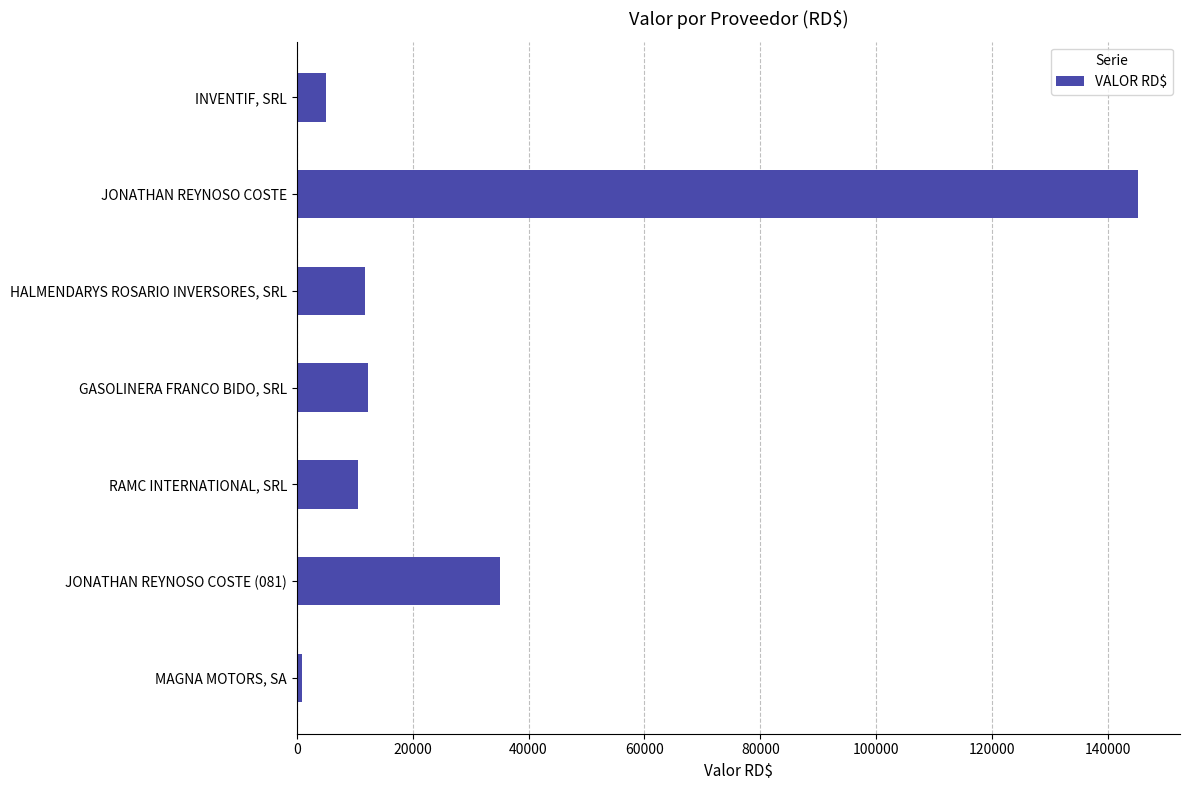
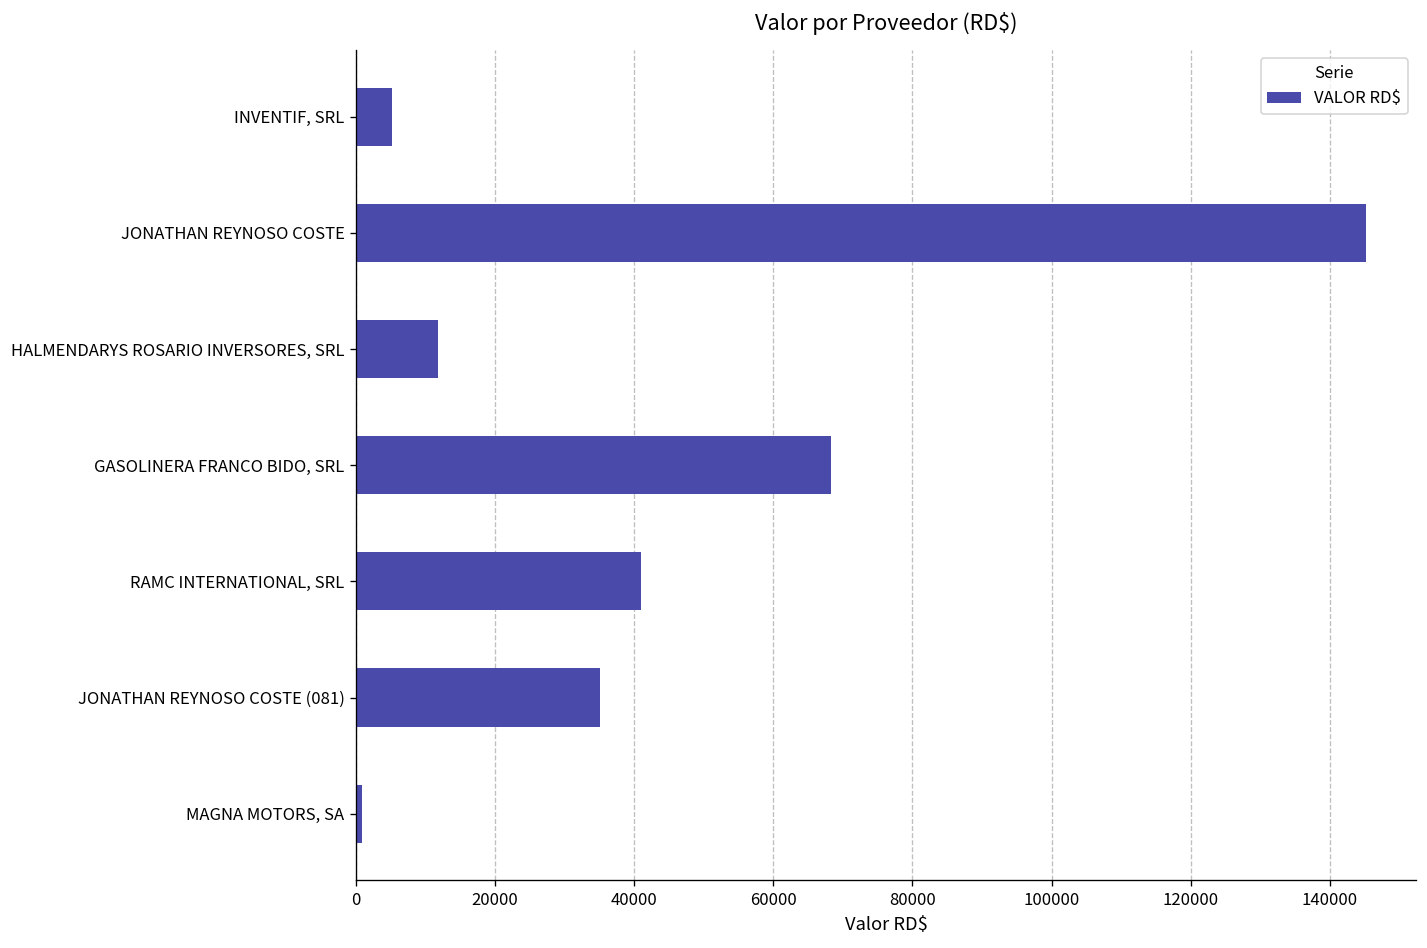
GASOLINERA FRANCO BIDO, SRL: 12000 -> 68000
RAMC INTERNATIONAL, SRL: 11000 -> 41000
